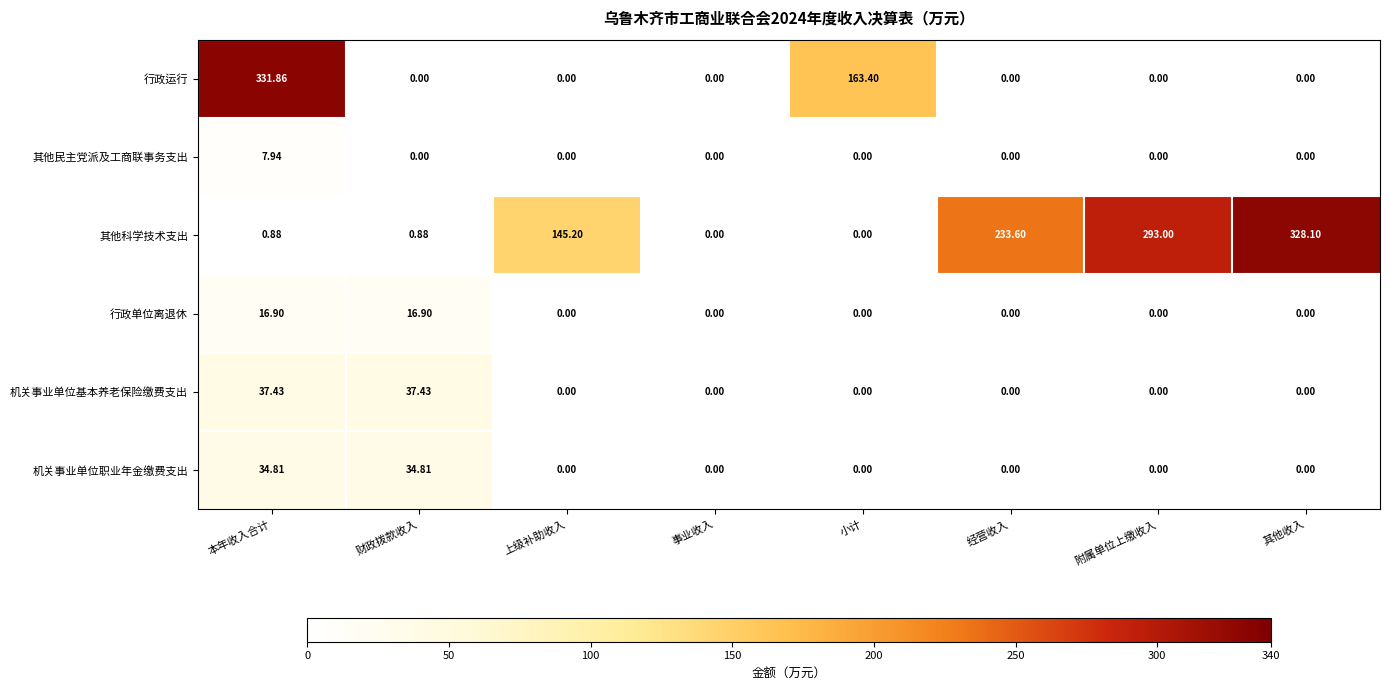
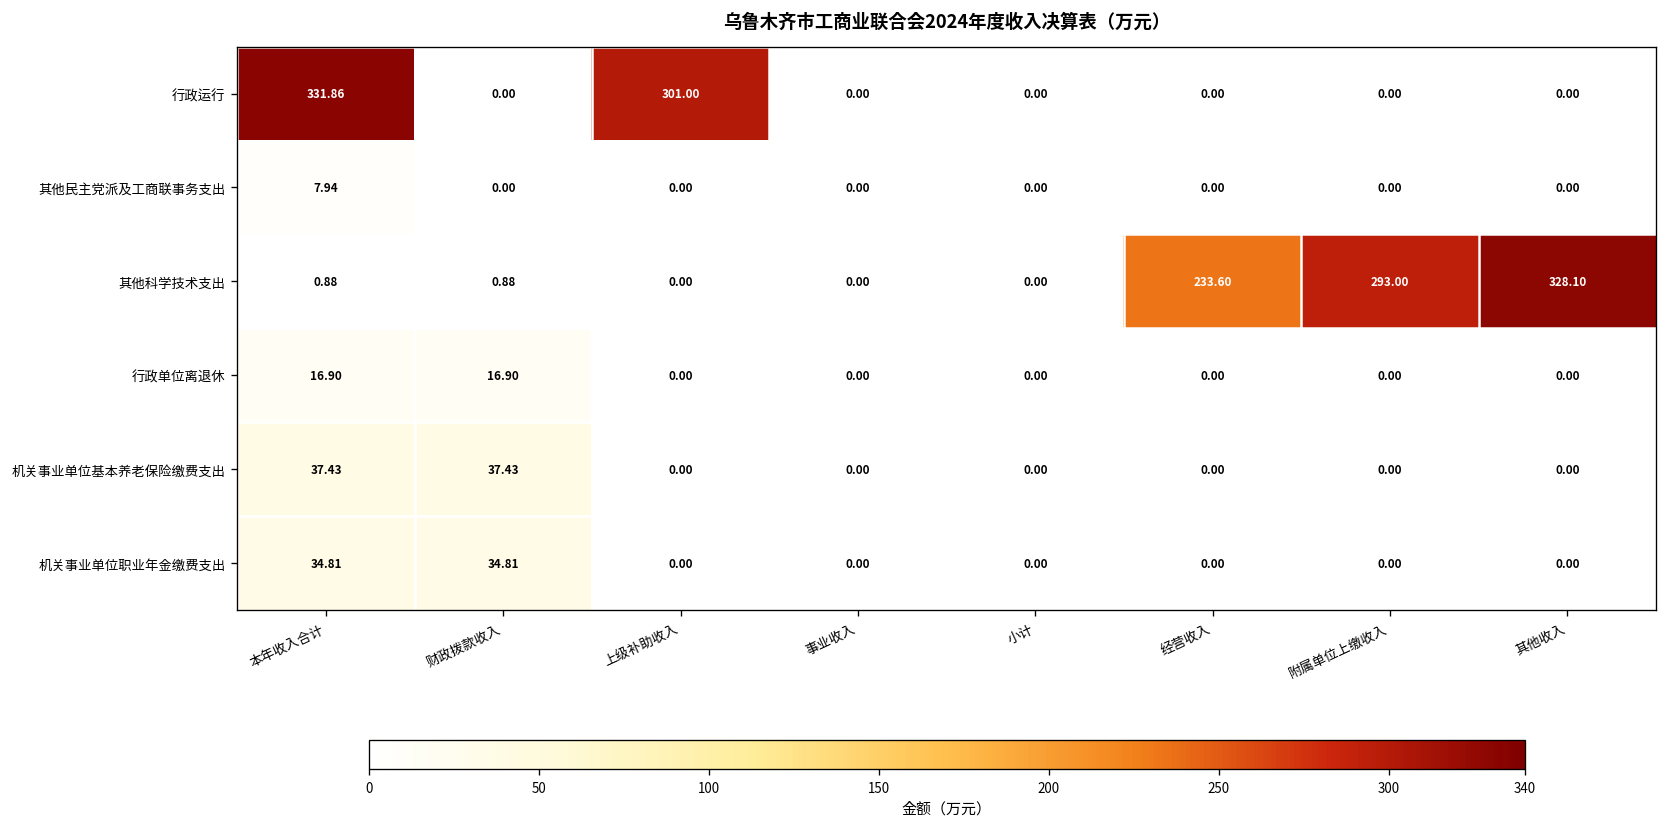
行政运行, 上级补助收入: 0.00 -> 301.00
行政运行, 小计: 163.40 -> 0.00
其他科学技术支出, 上级补助收入: 145.20 -> 0.00
